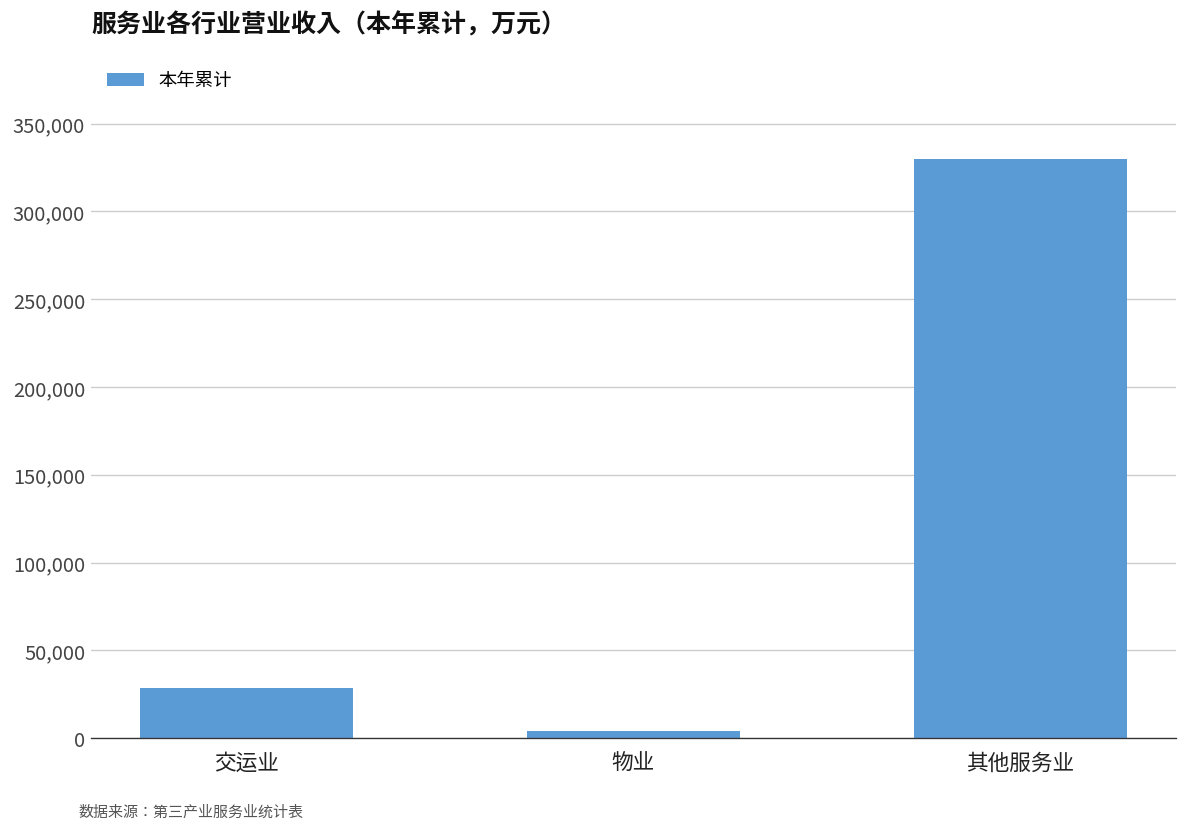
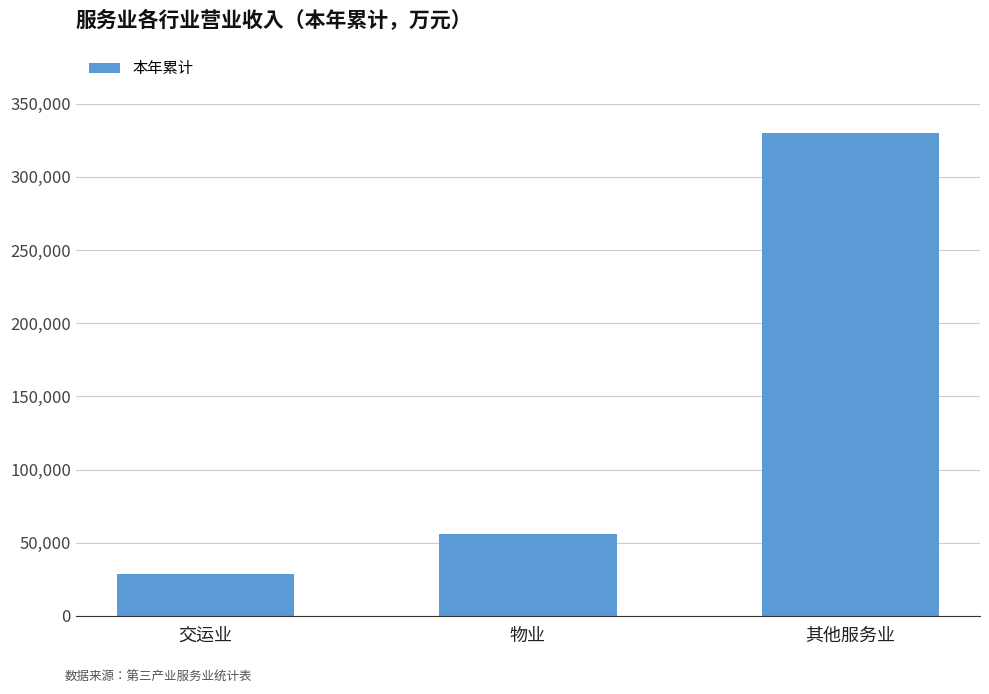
物业: 4,000 -> 56,000
